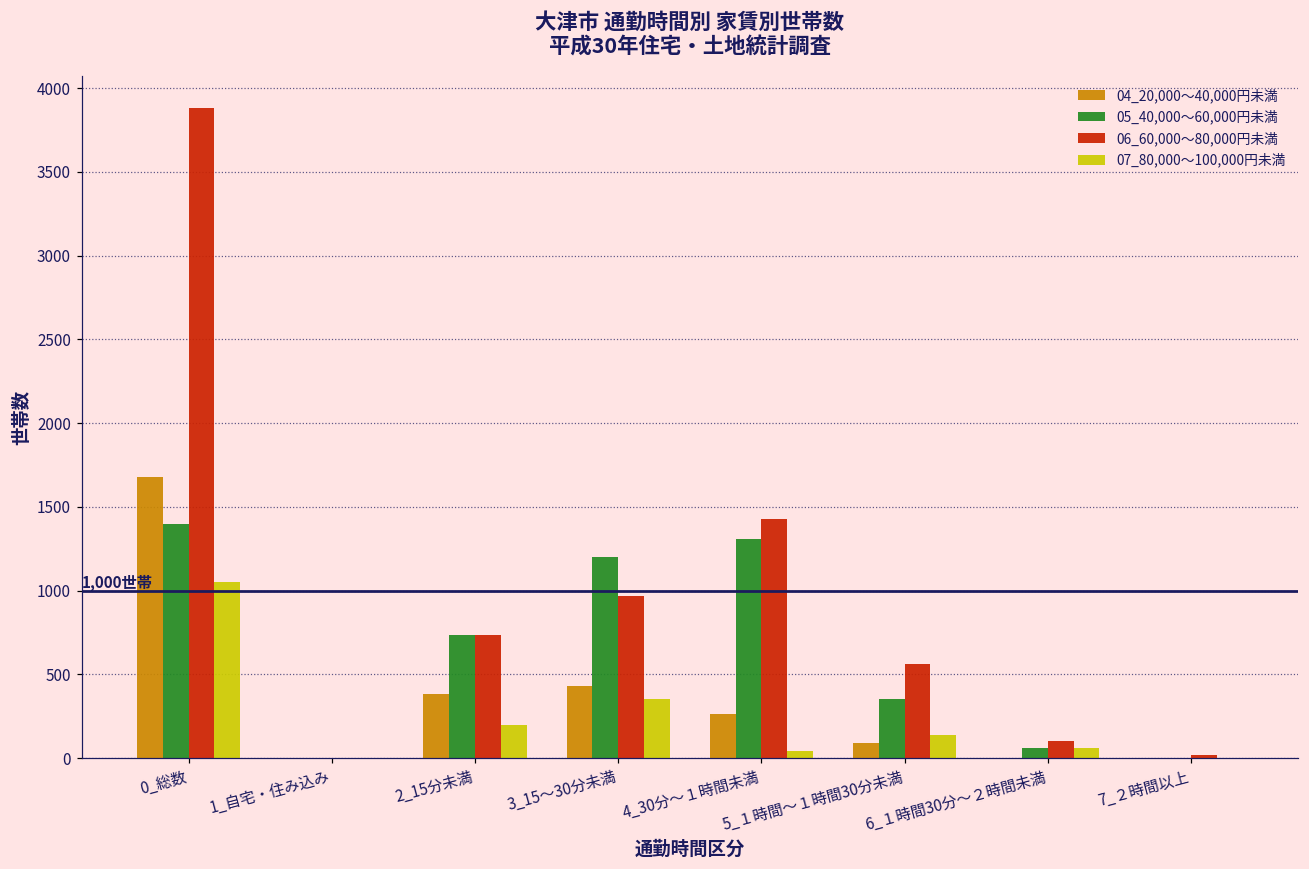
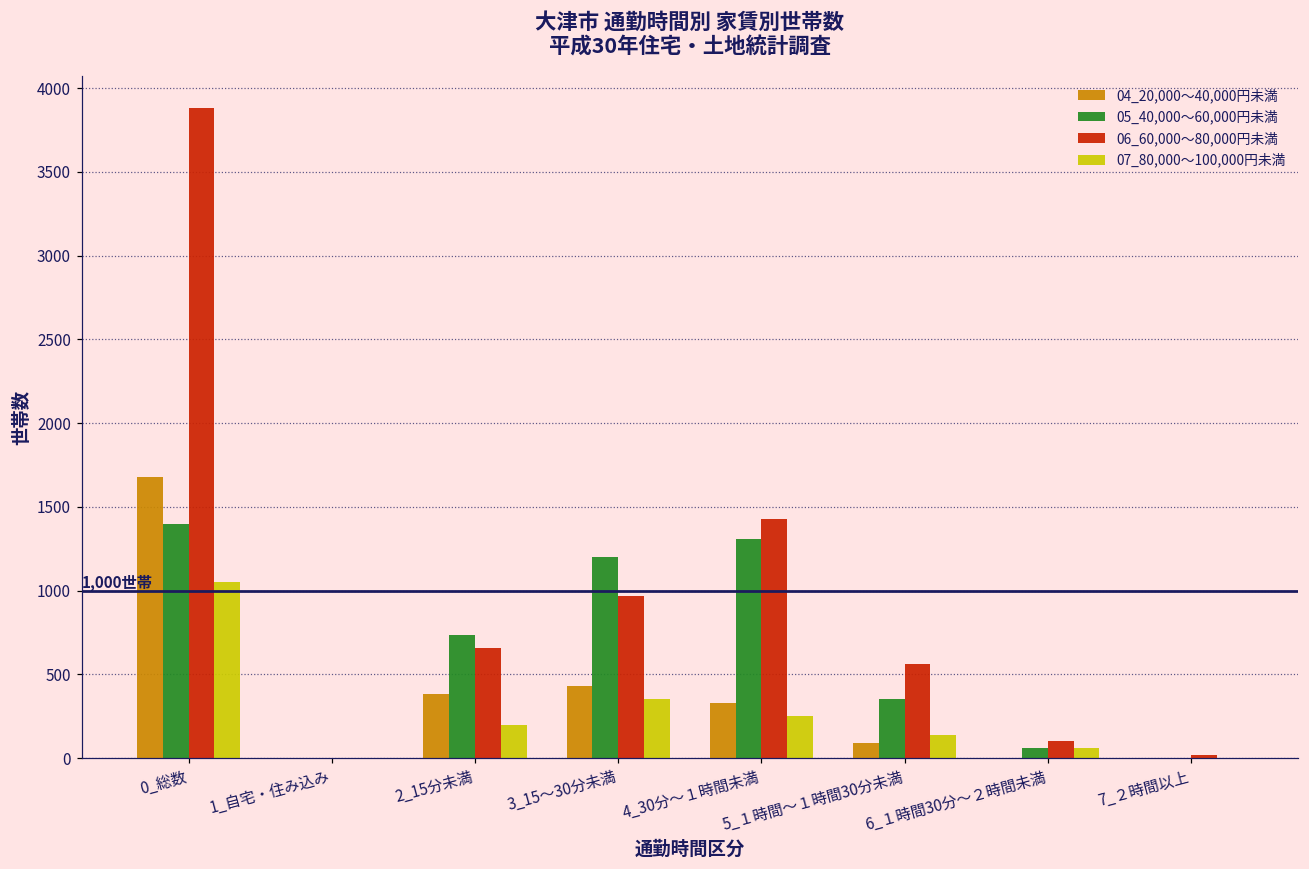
06_60,000～80,000円未満, 2_15分未満: 740 -> 660
04_20,000～40,000円未満, 4_30分～１時間未満: 270 -> 330
07_80,000～100,000円未満, 4_30分～１時間未満: 40 -> 250
